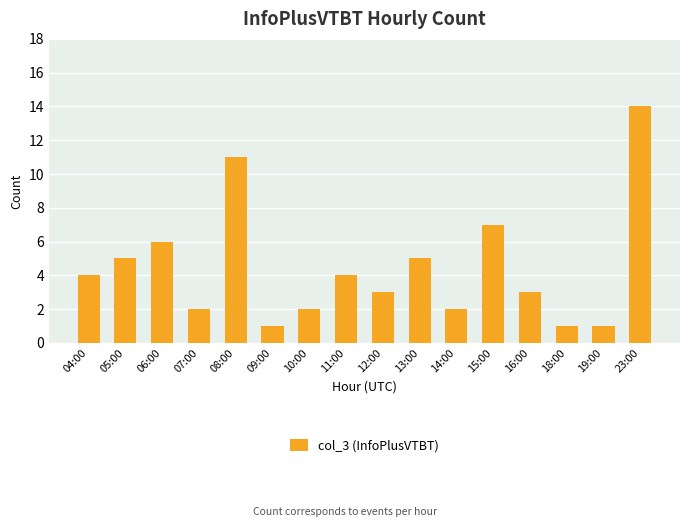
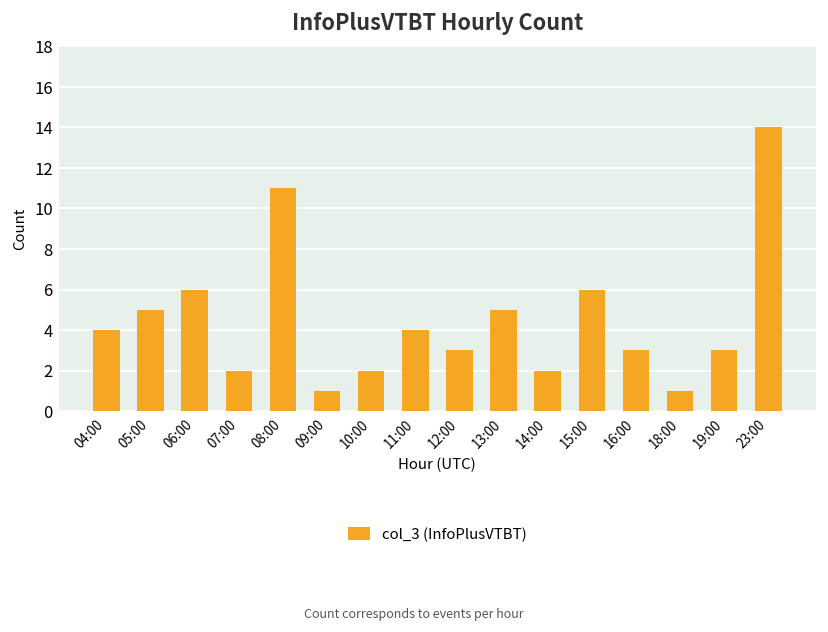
15:00: 7 -> 6
19:00: 1 -> 3
